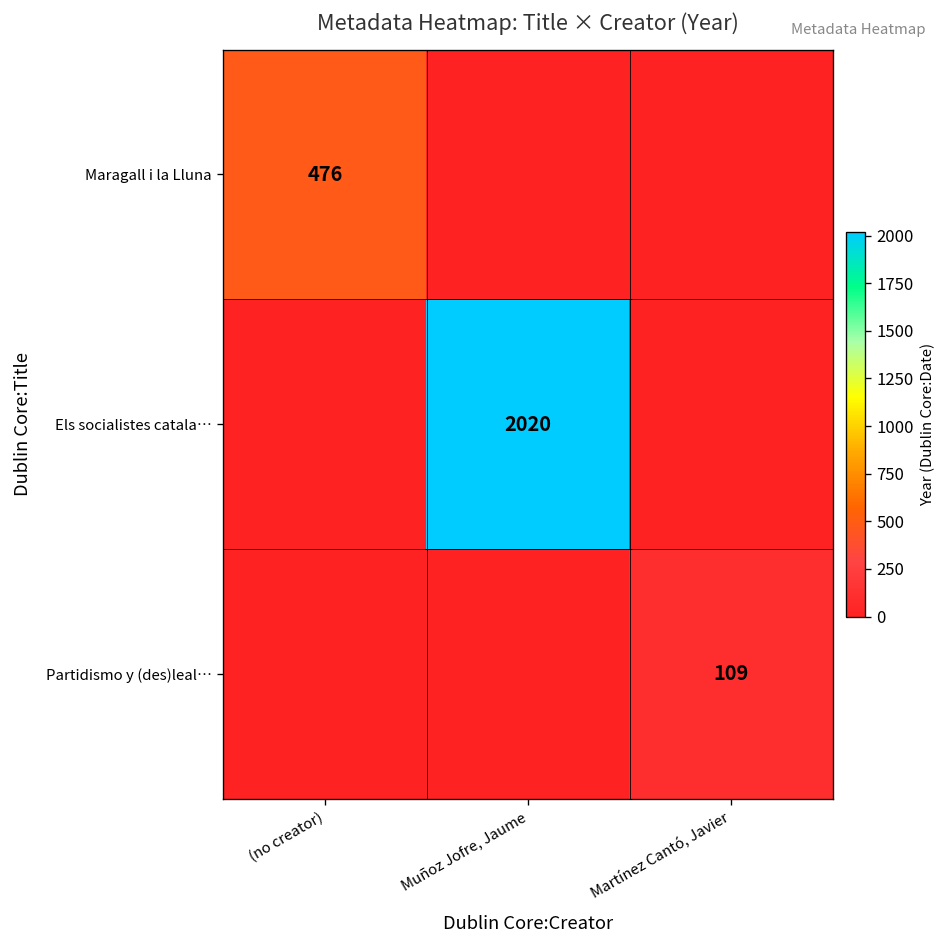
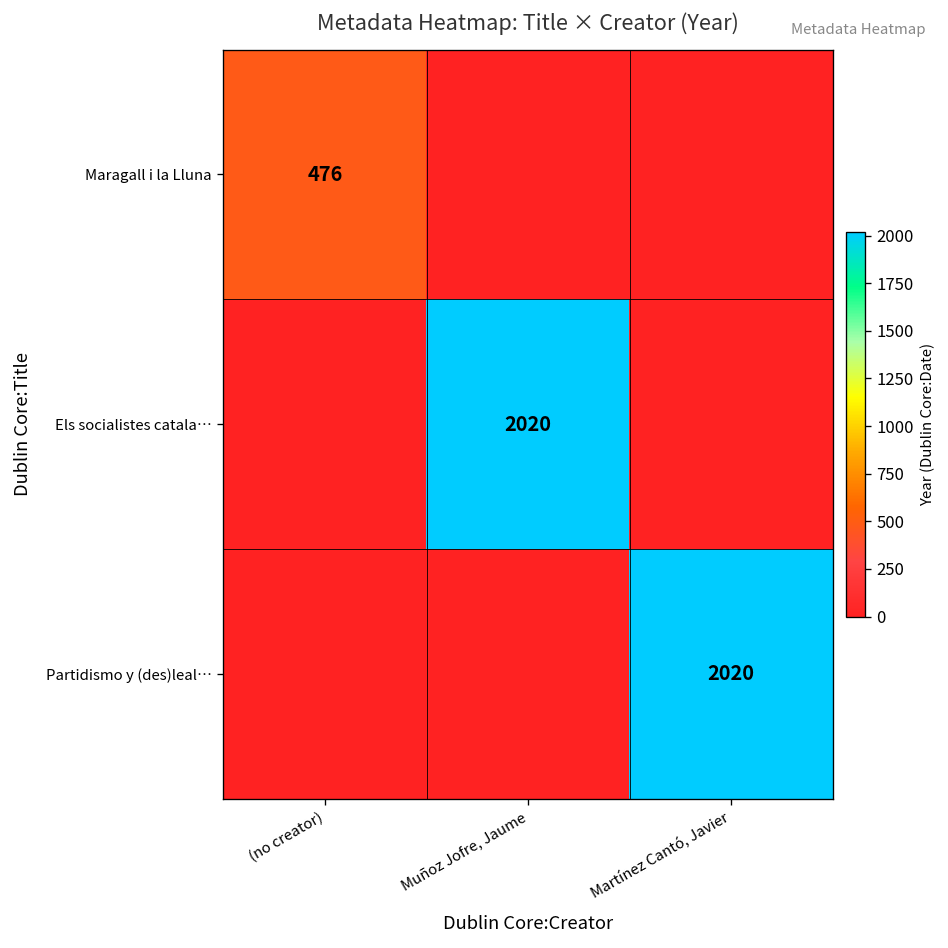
Partidismo y (des)leal…, Martínez Cantó, Javier: 109 -> 2020
